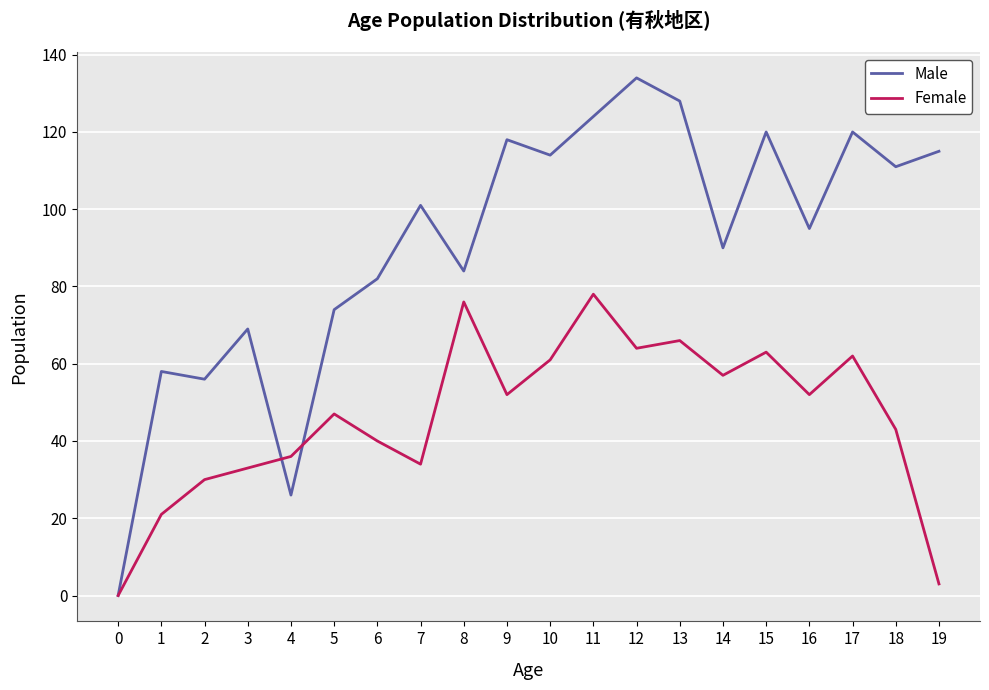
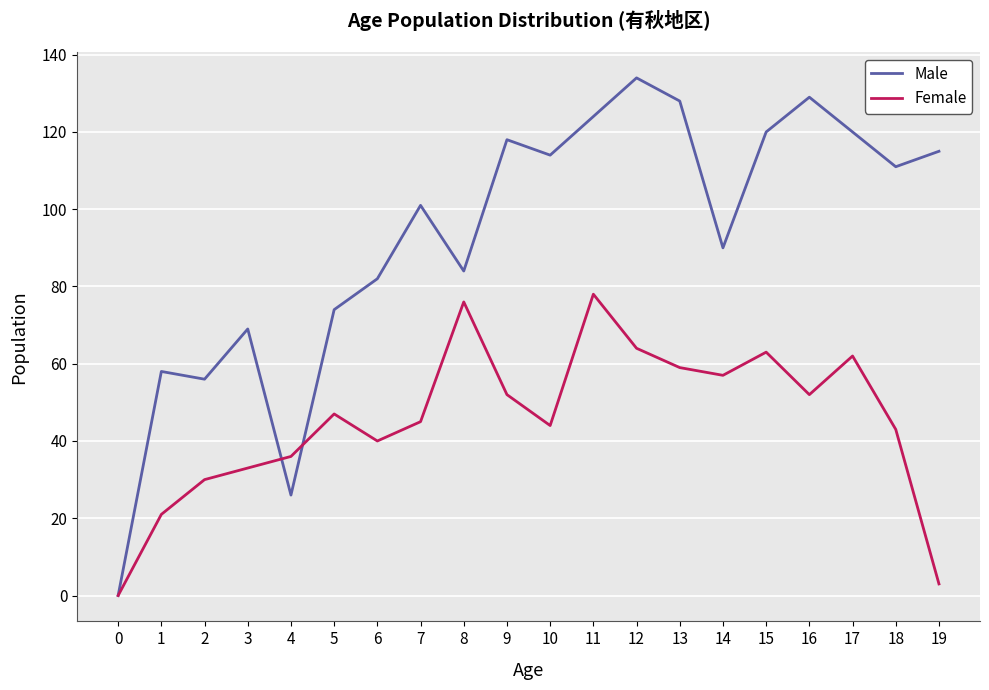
Female, 7: 34 -> 45
Female, 10: 61 -> 44
Female, 13: 66 -> 59
Male, 16: 95 -> 129
